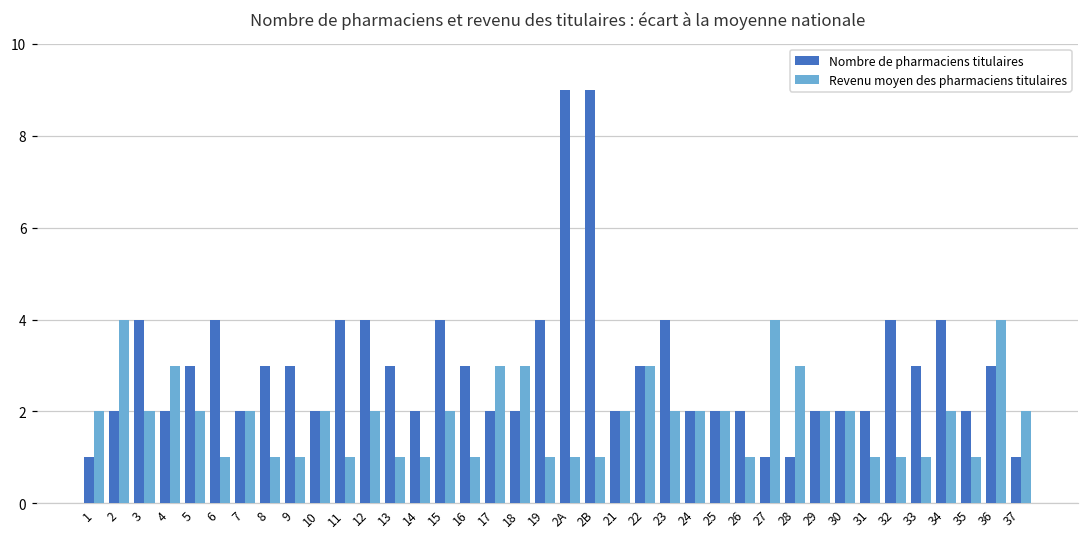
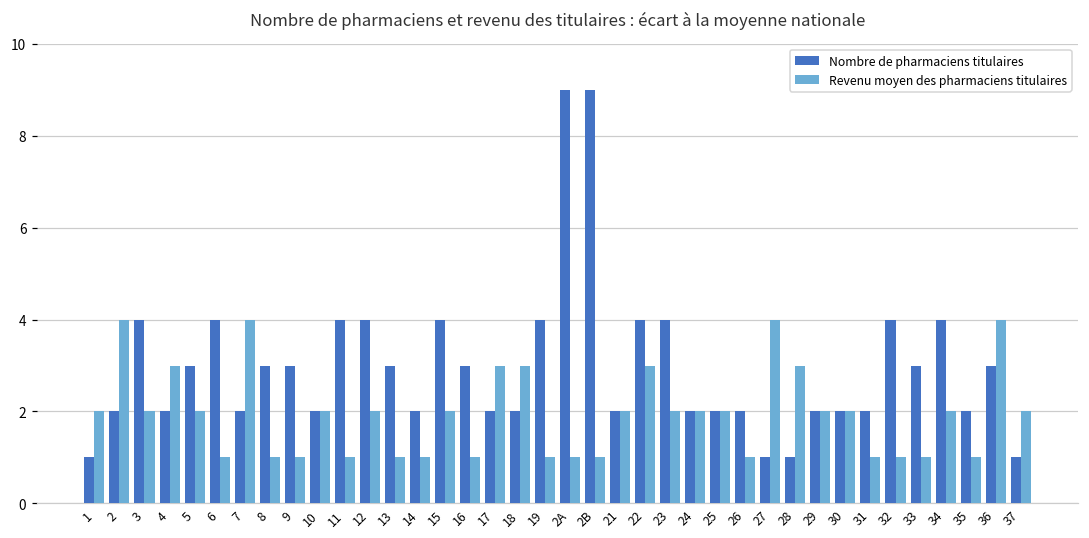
Revenu moyen des pharmaciens titulaires, 7: 2 -> 4
Nombre de pharmaciens titulaires, 22: 3 -> 4
